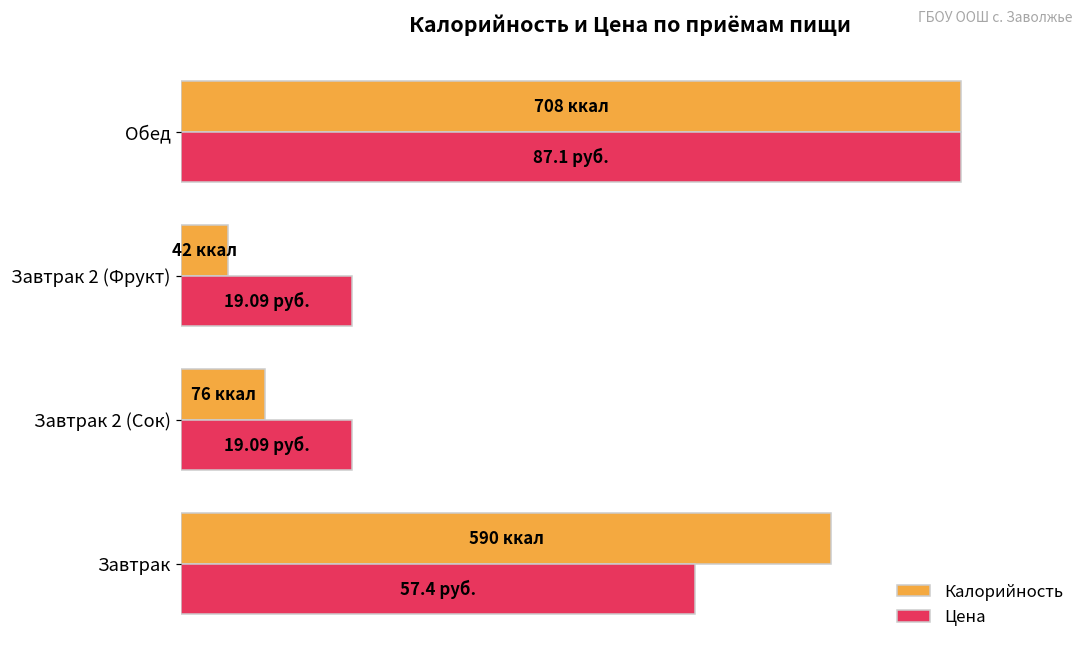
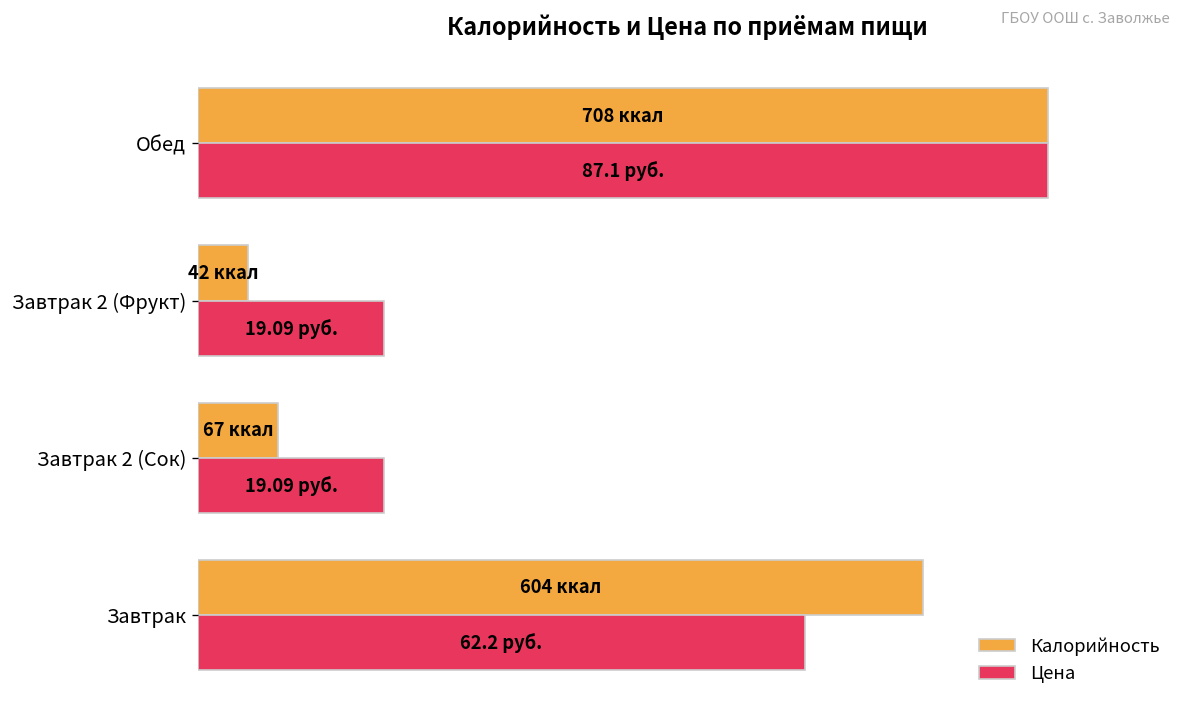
Калорийность, Завтрак 2 (Сок): 76 -> 67
Калорийность, Завтрак: 590 -> 604
Цена, Завтрак: 57.4 -> 62.2
